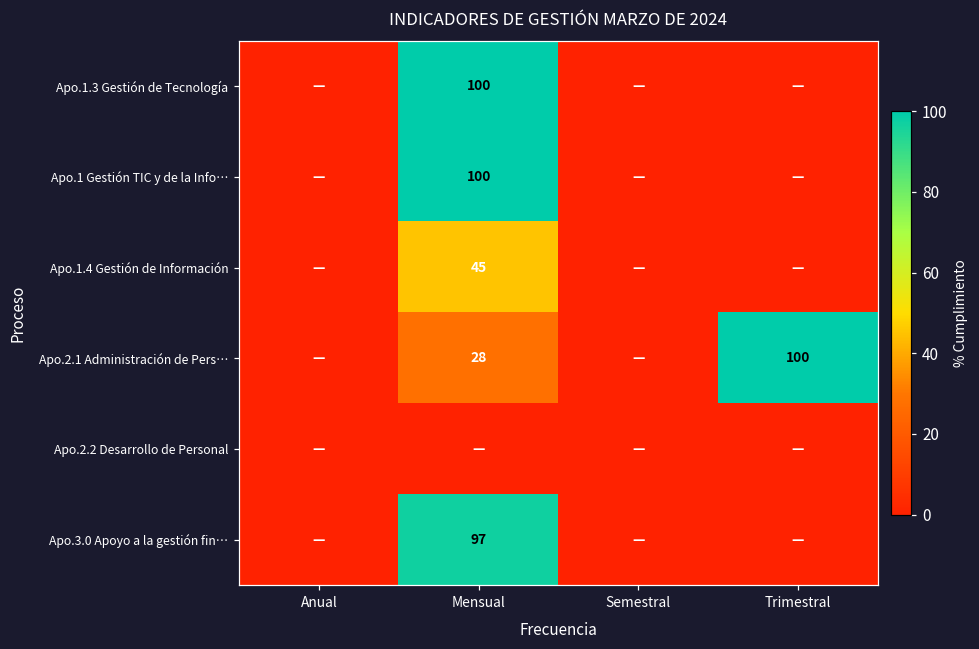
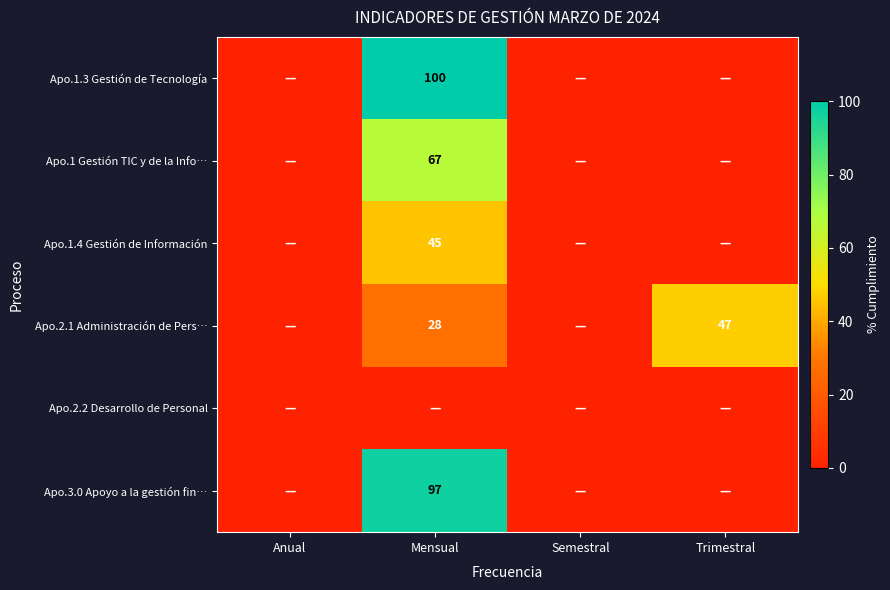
Apo.1 Gestión TIC y de la Info…, Mensual: 100 -> 67
Apo.2.1 Administración de Pers…, Trimestral: 100 -> 47
